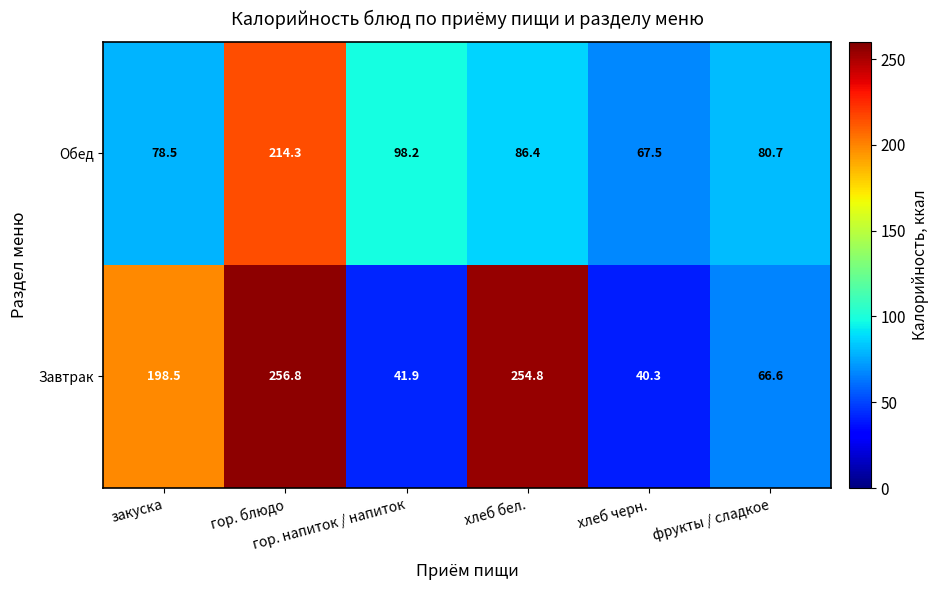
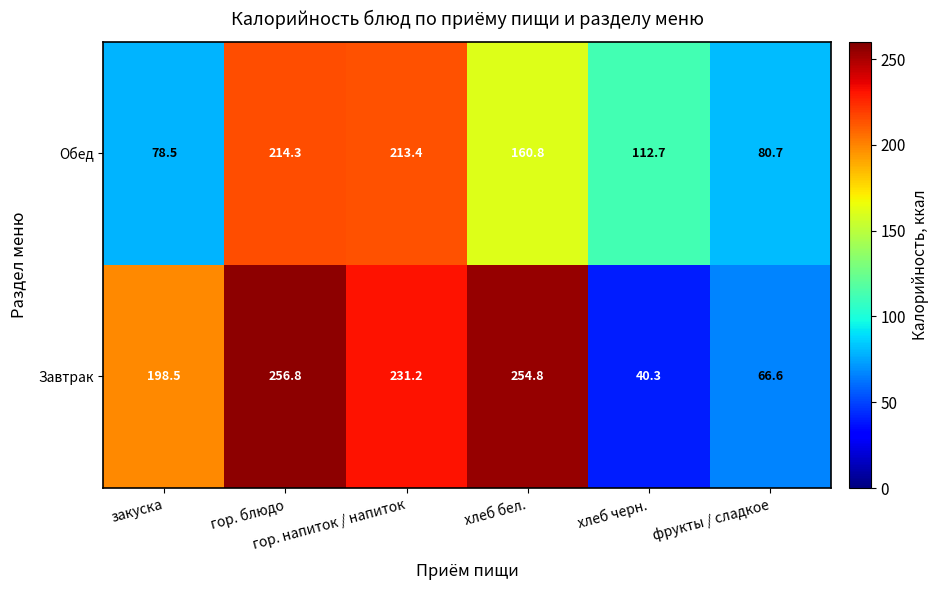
Обед, гор. напиток / напиток: 98.2 -> 213.4
Обед, хлеб бел.: 86.4 -> 160.8
Обед, хлеб черн.: 67.5 -> 112.7
Завтрак, гор. напиток / напиток: 41.9 -> 231.2
